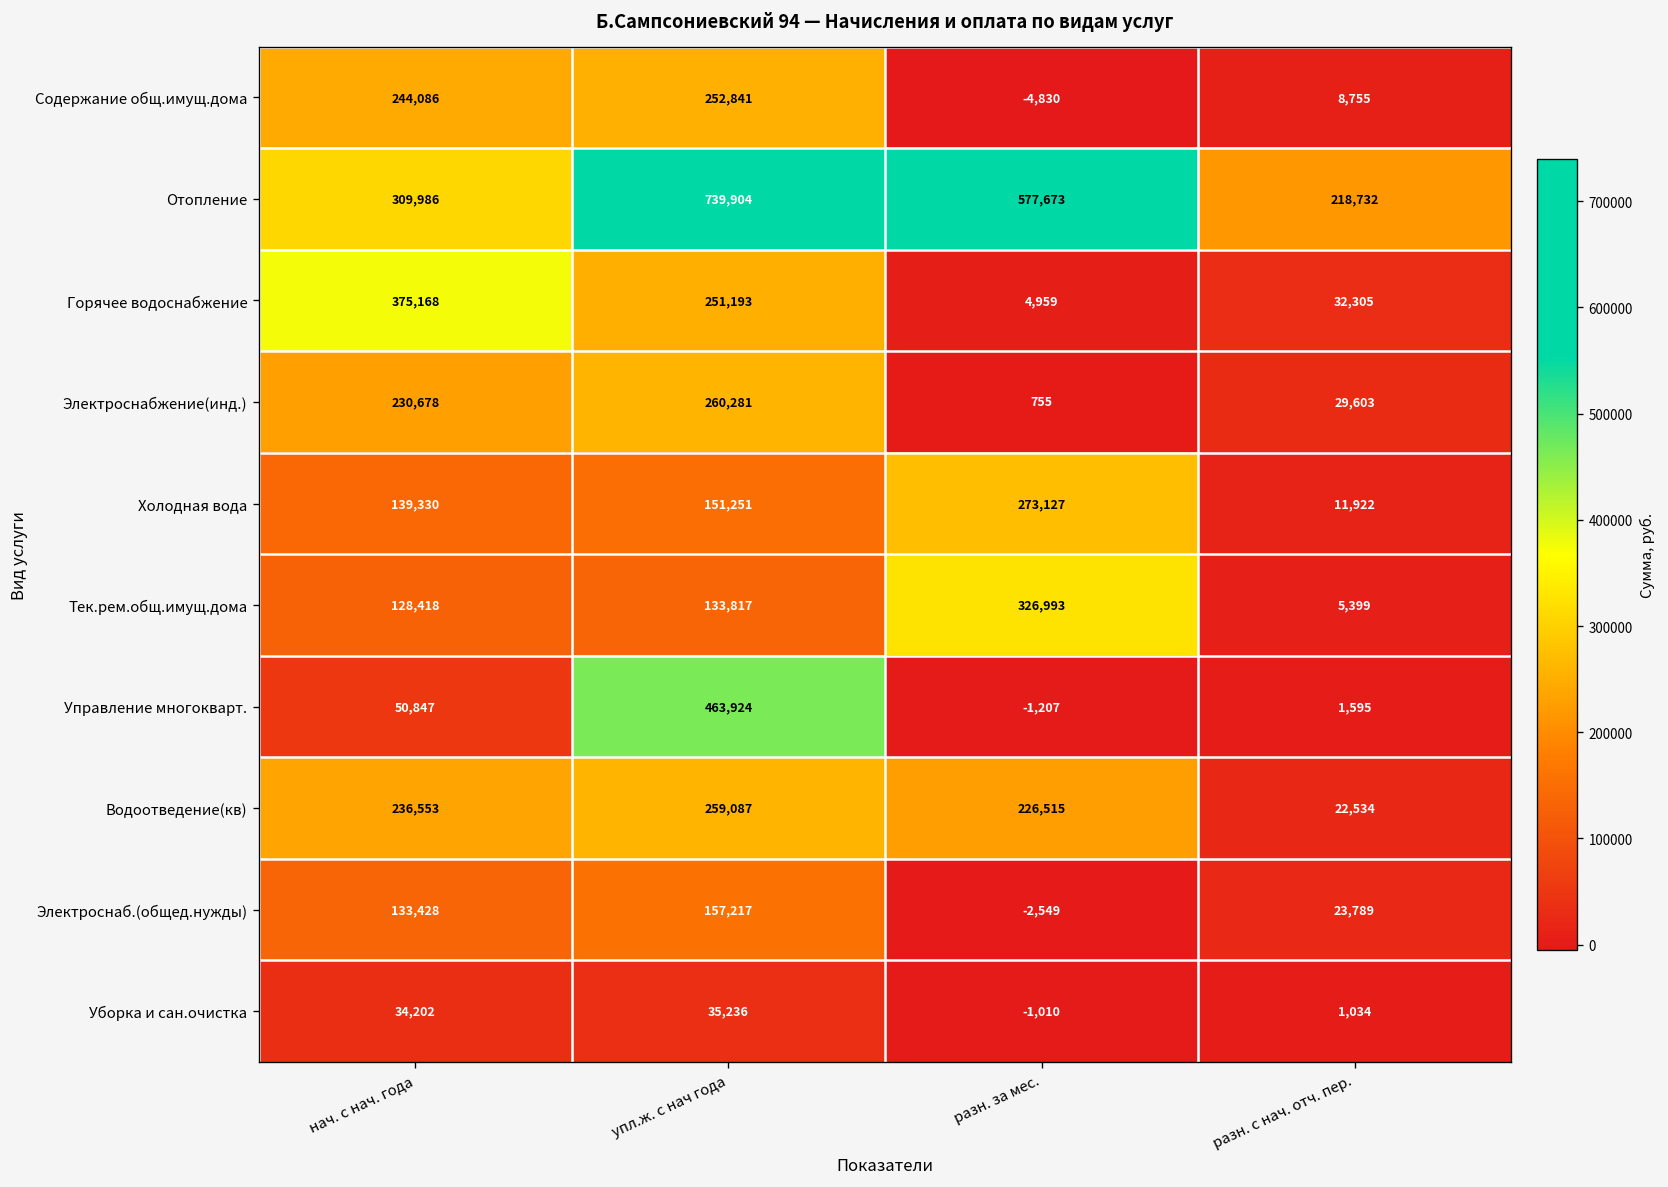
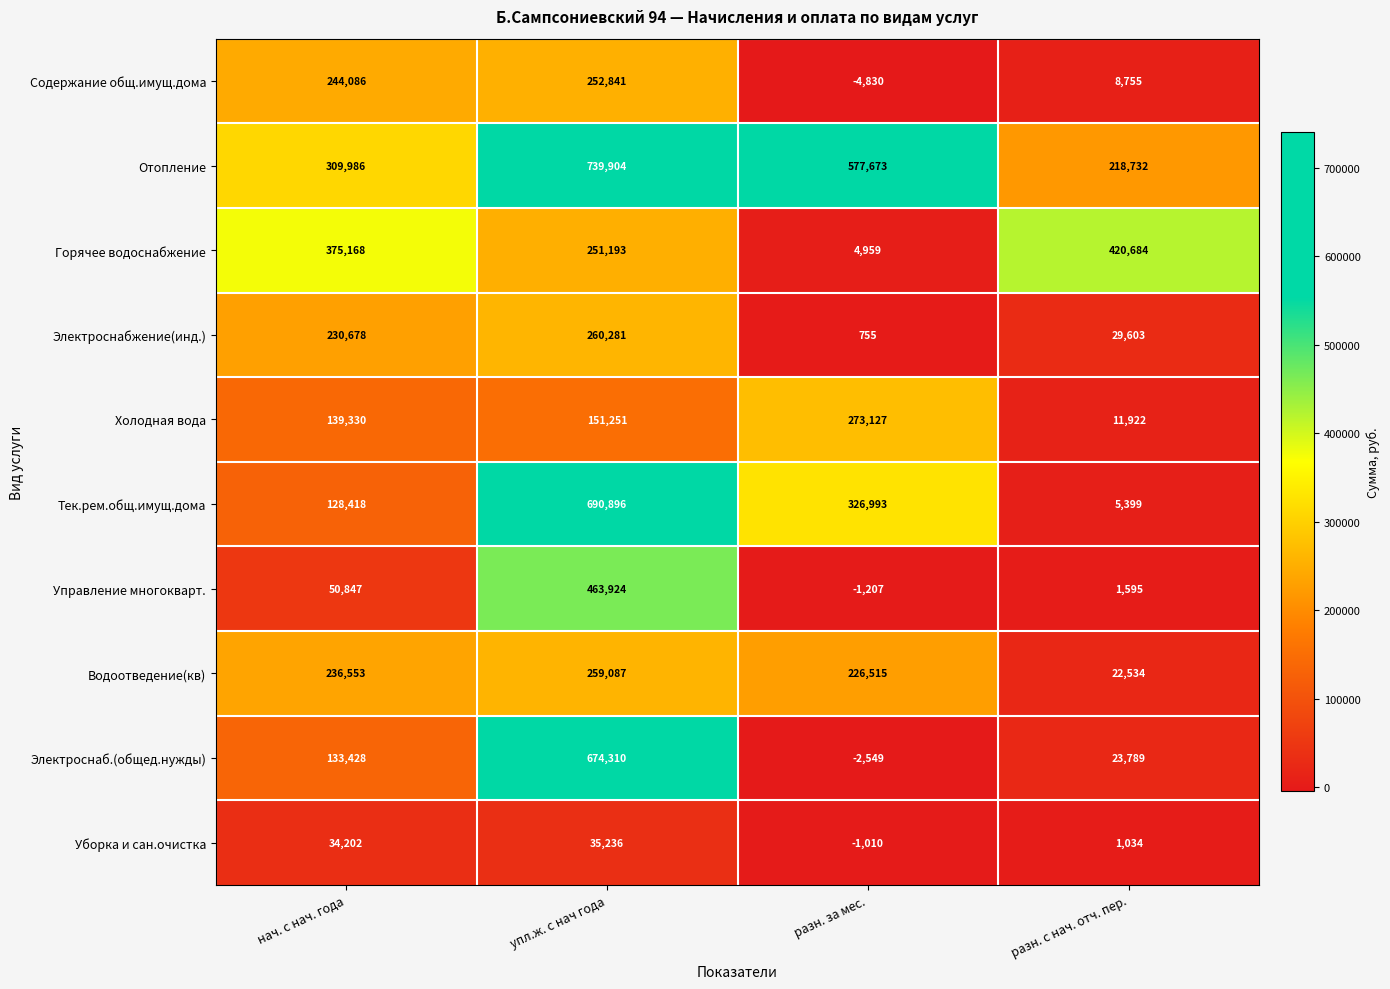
Горячее водоснабжение, разн. с нач. отч. пер.: 32,305 -> 420,684
Тек.рем.общ.имущ.дома, упл.ж. с нач года: 133,817 -> 690,896
Электроснаб.(общед.нужды), упл.ж. с нач года: 157,217 -> 674,310
